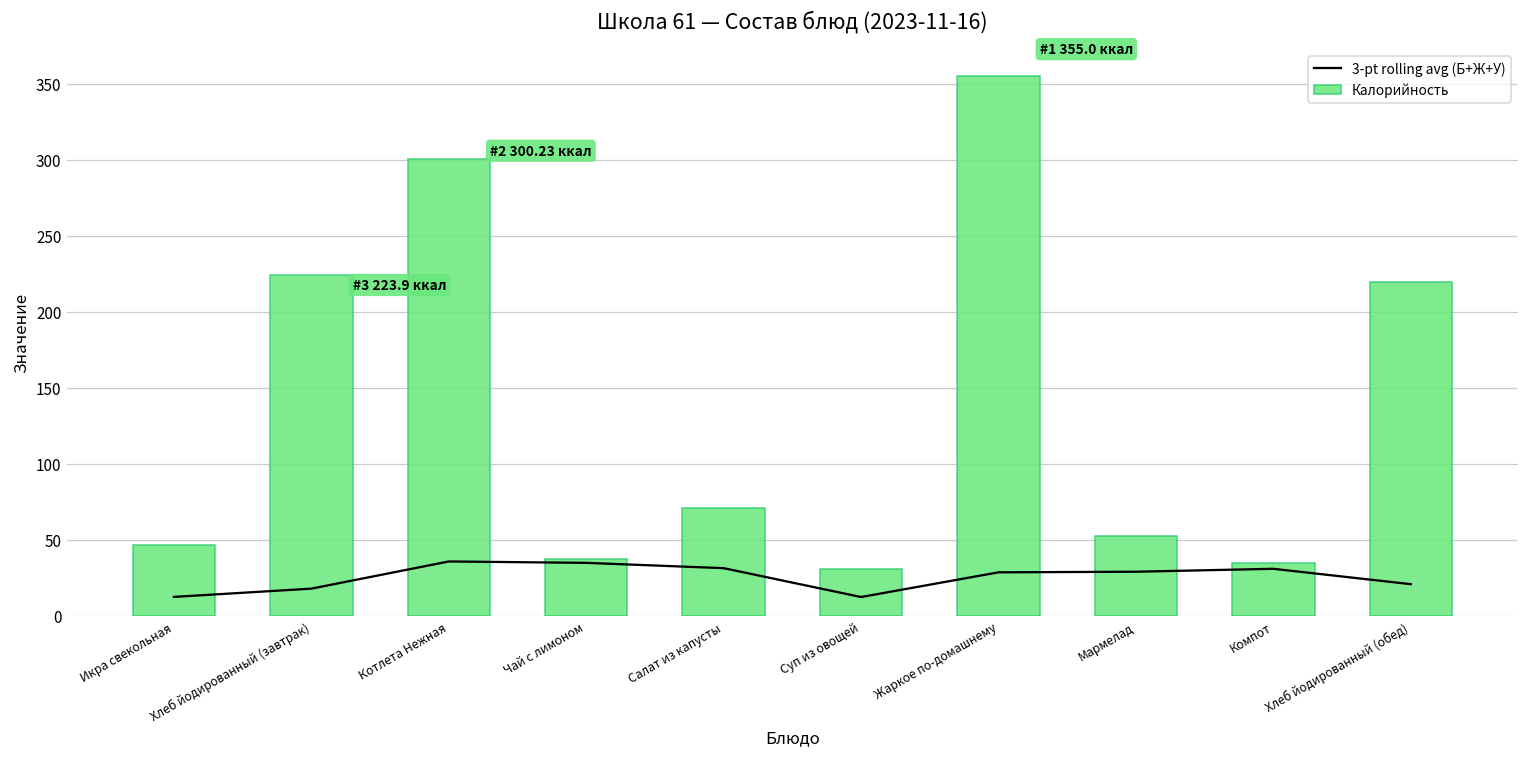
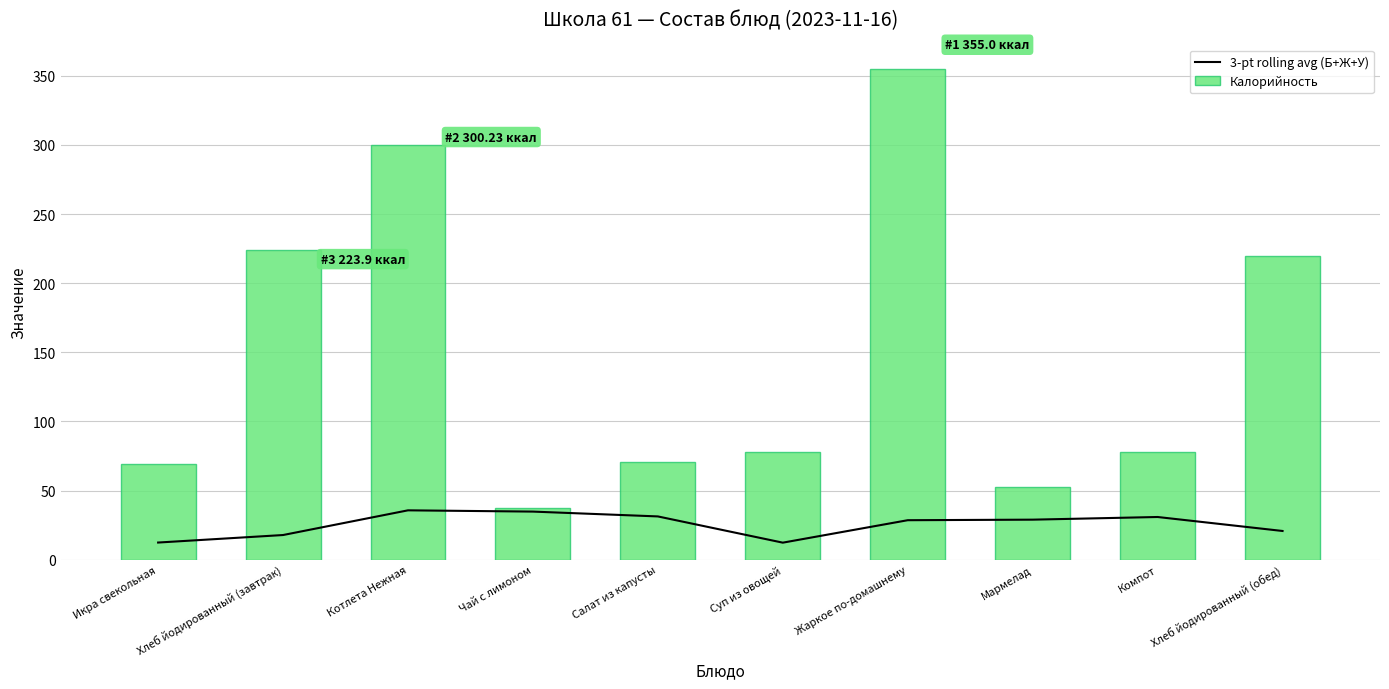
Калорийность, Икра свекольная: 47 -> 69
Калорийность, Суп из овощей: 31 -> 78
Калорийность, Компот: 35 -> 78
